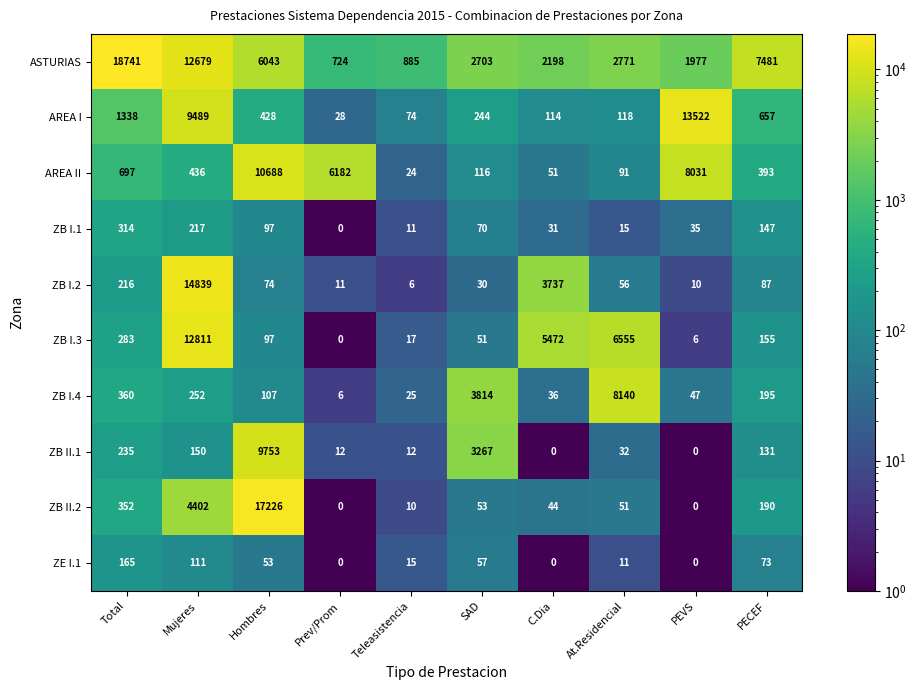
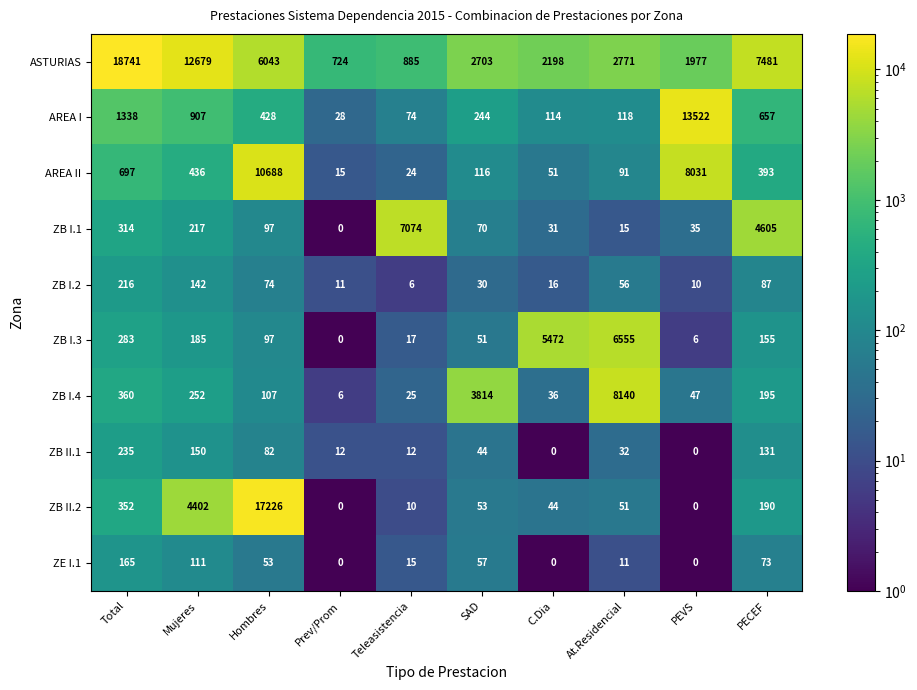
AREA I, Mujeres: 9489 -> 907
AREA II, Prev/Prom: 6182 -> 15
ZB I.1, Teleasistencia: 11 -> 7074
ZB I.1, PECEF: 147 -> 4605
ZB I.2, Mujeres: 14839 -> 142
ZB I.2, C.Dia: 3737 -> 16
ZB I.3, Mujeres: 12811 -> 185
ZB II.1, Hombres: 9753 -> 82
ZB II.1, SAD: 3267 -> 44
